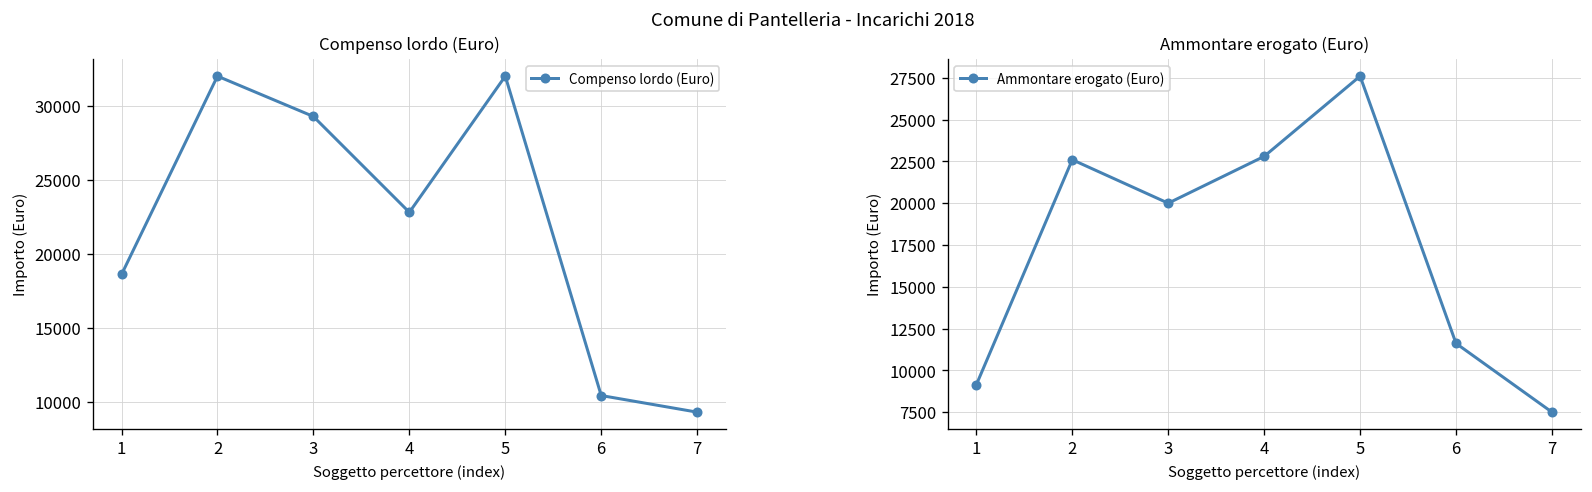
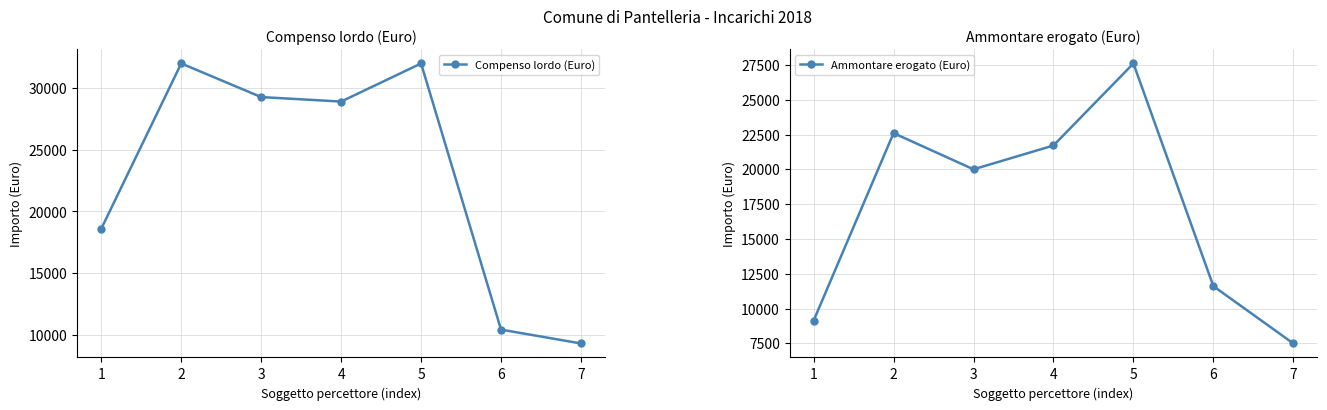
Compenso lordo (Euro), 4: 22800 -> 28900
Ammontare erogato (Euro), 4: 22800 -> 21700
